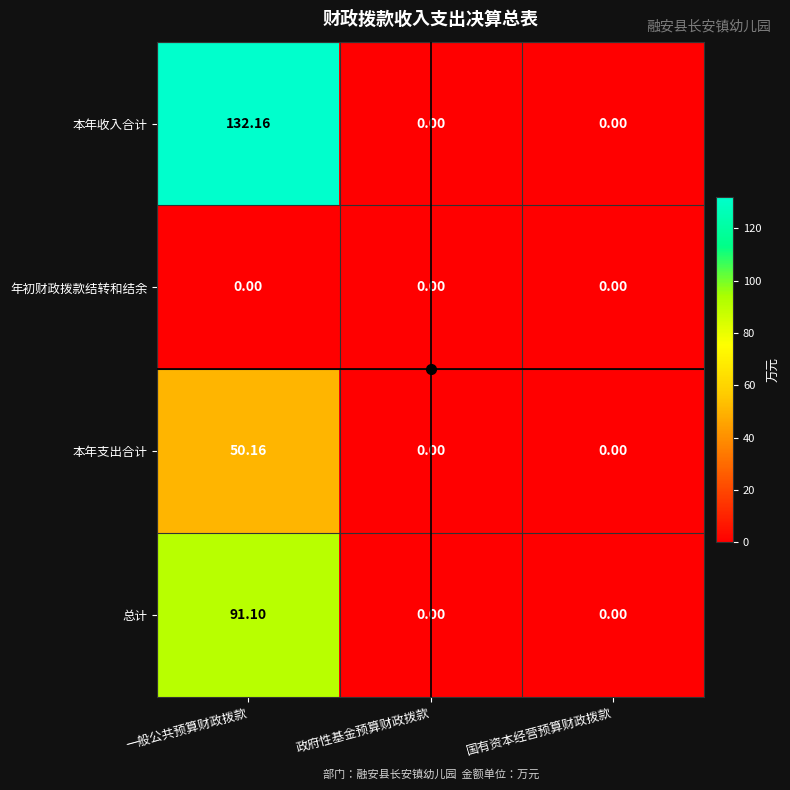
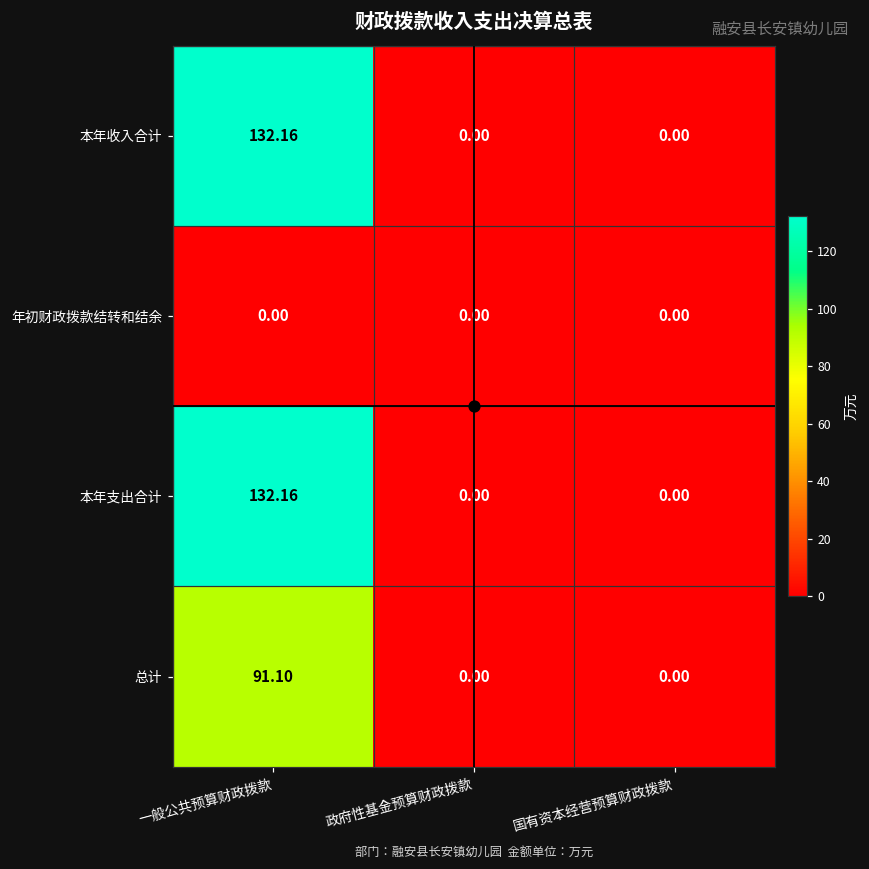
本年支出合计, 一般公共预算财政拨款: 50.16 -> 132.16
